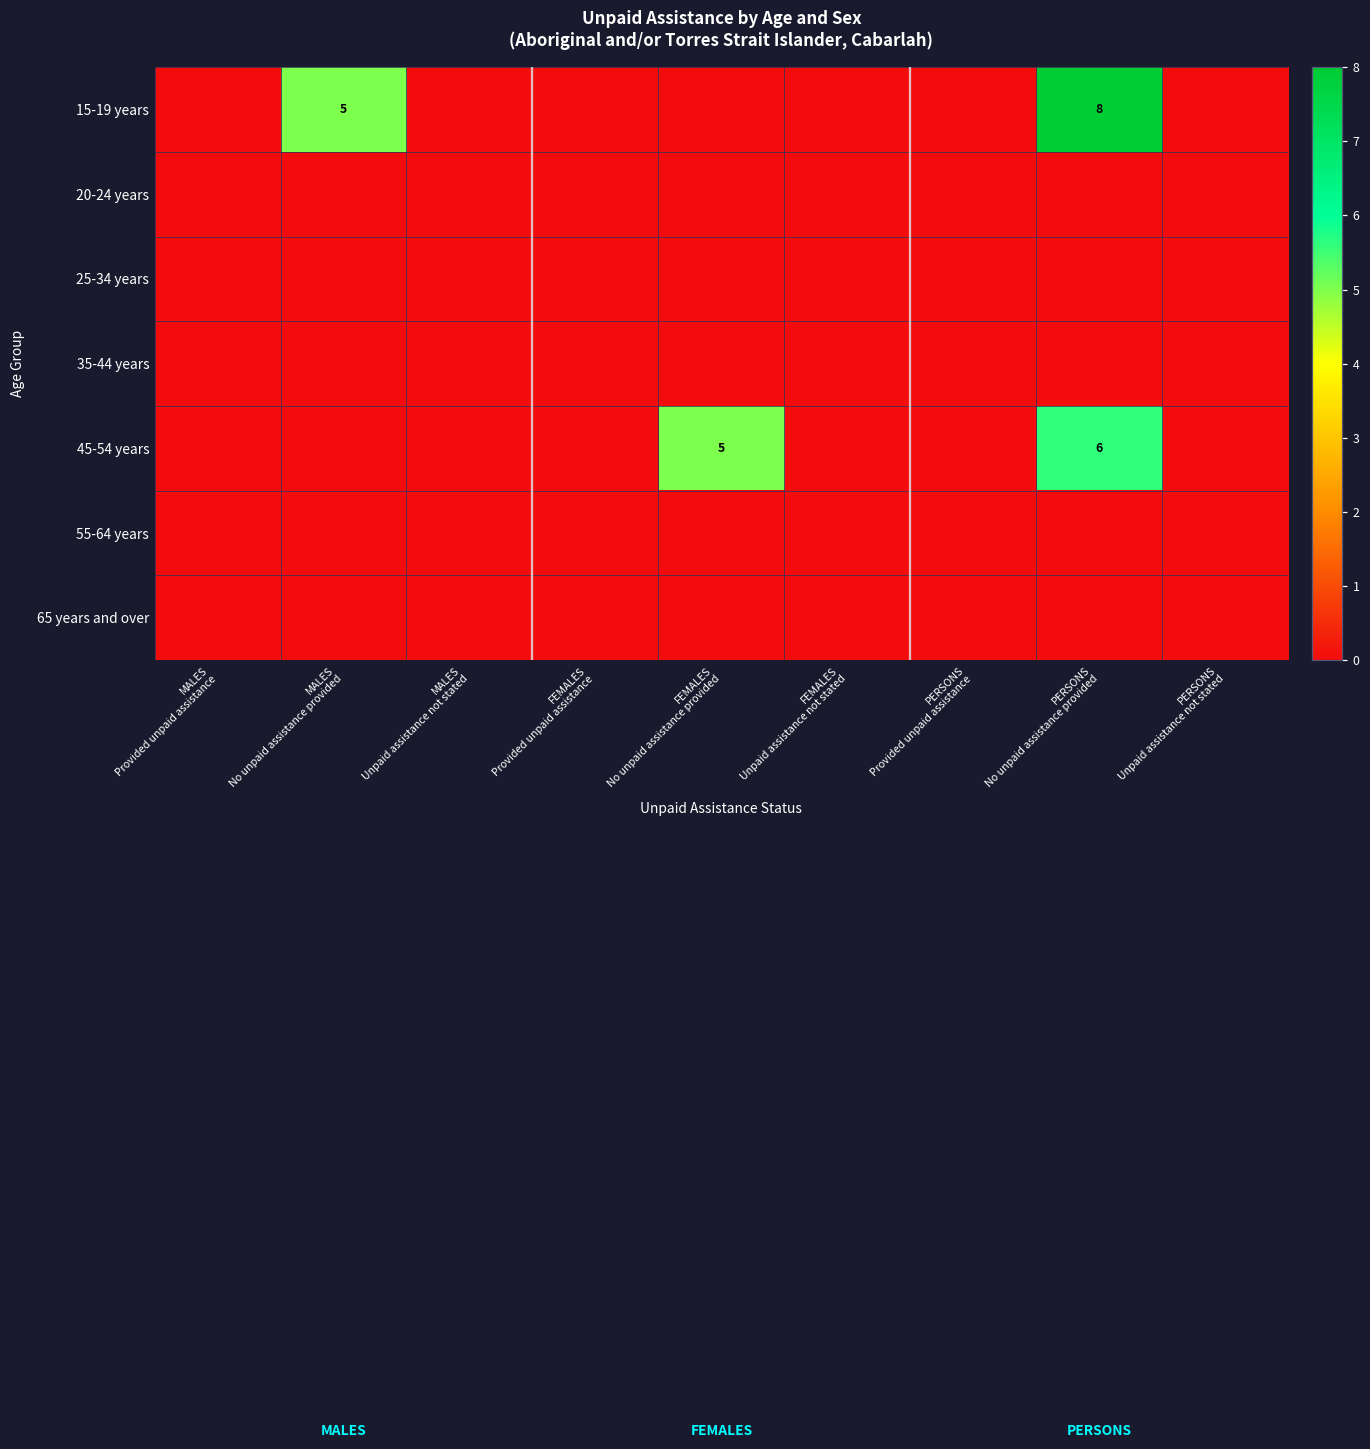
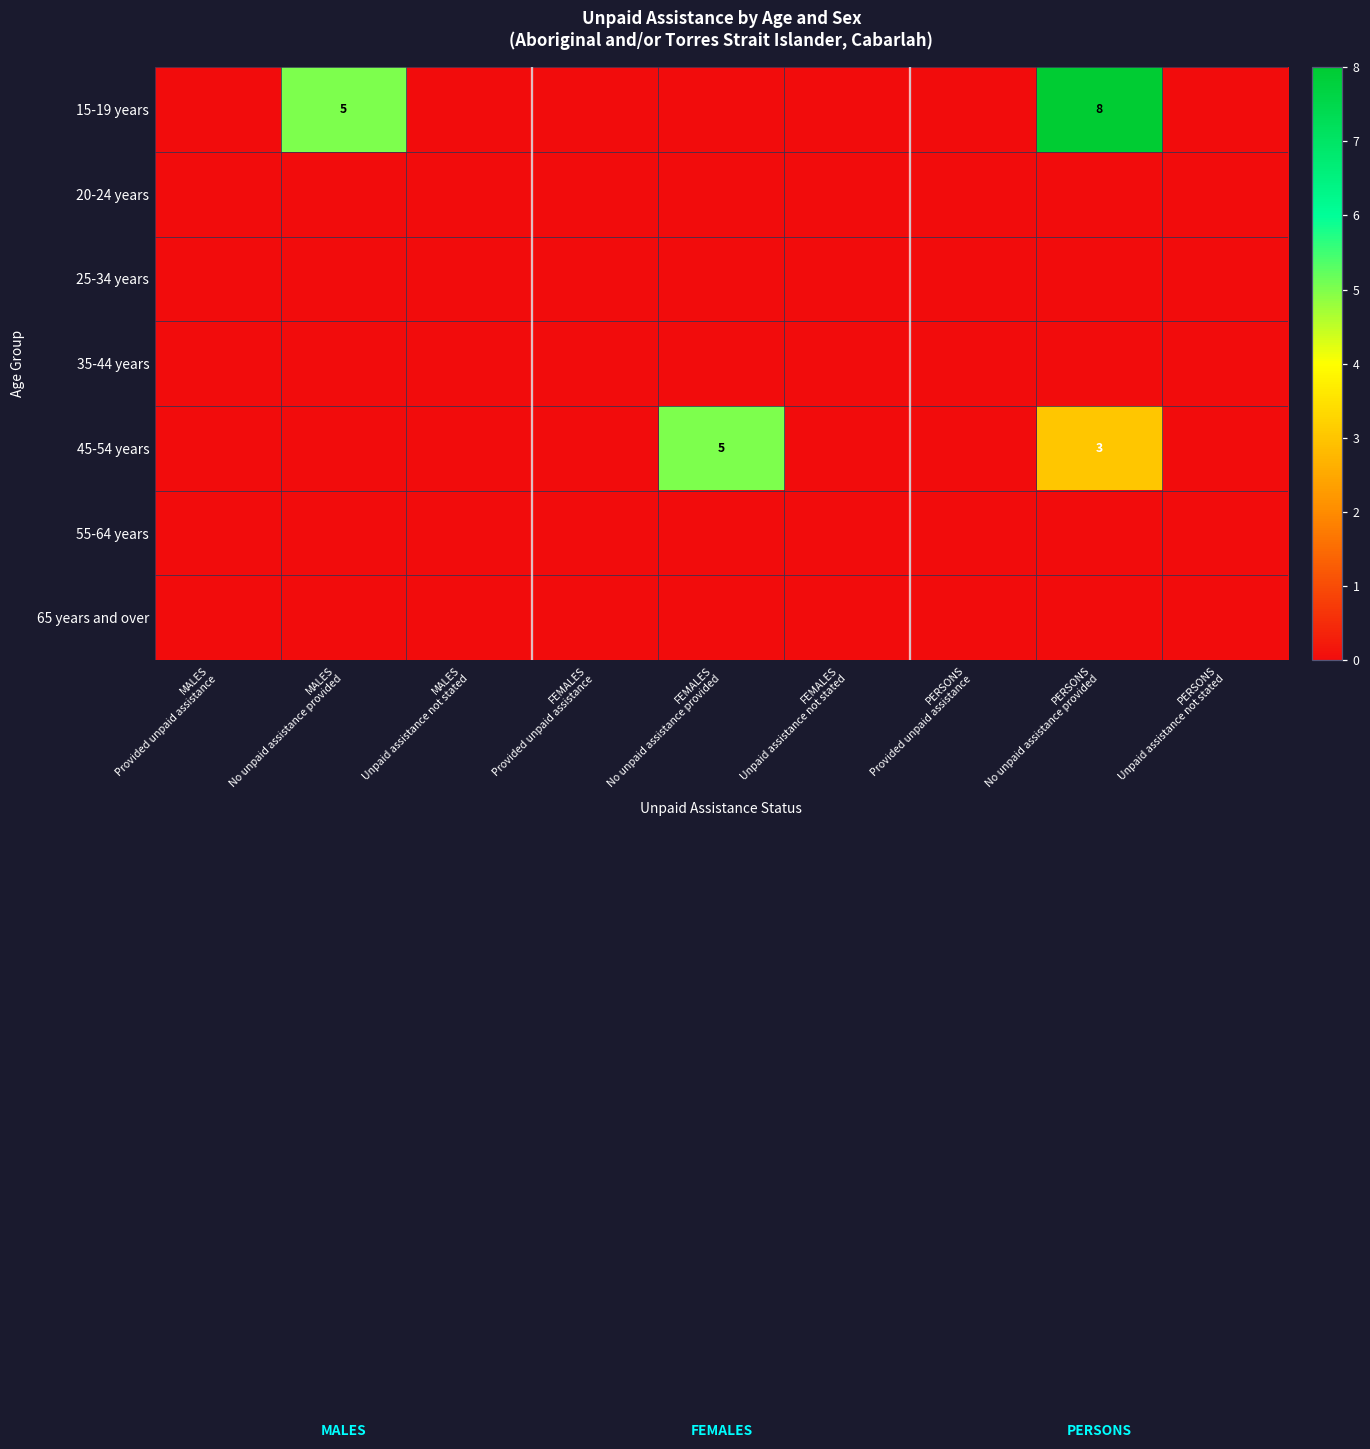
45-54 years, PERSONS No unpaid assistance provided: 6 -> 3
